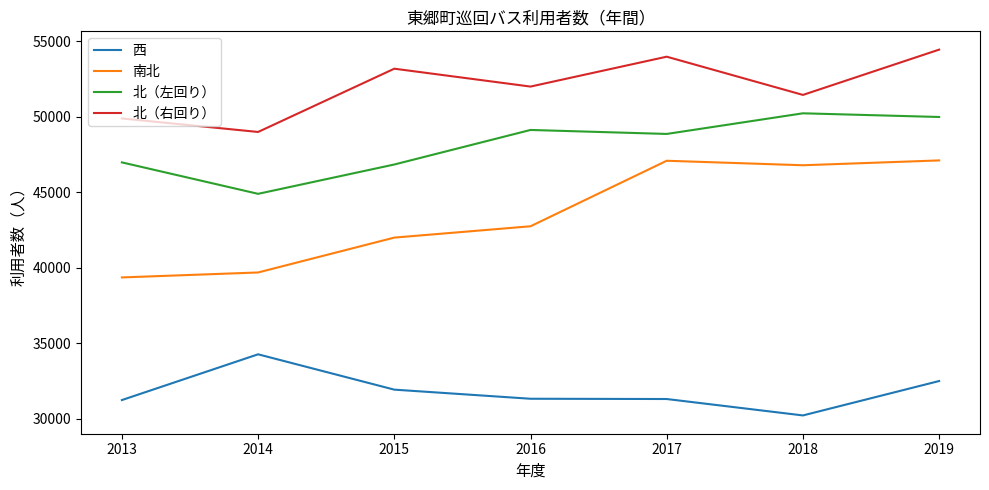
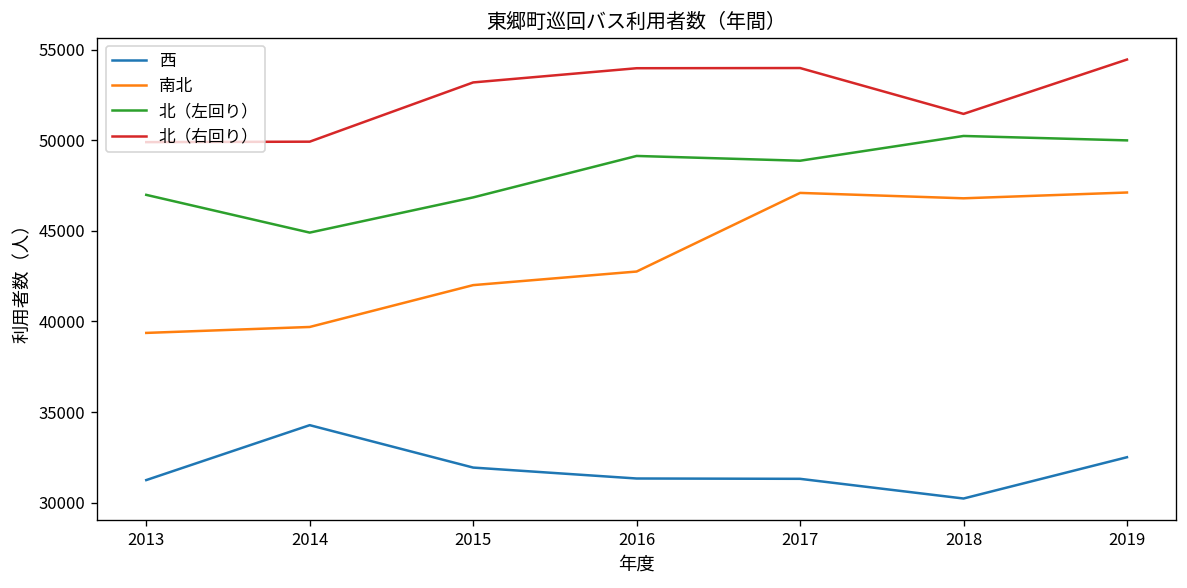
北（右回り）, 2014: 49000 -> 49900
北（右回り）, 2016: 52000 -> 54000
